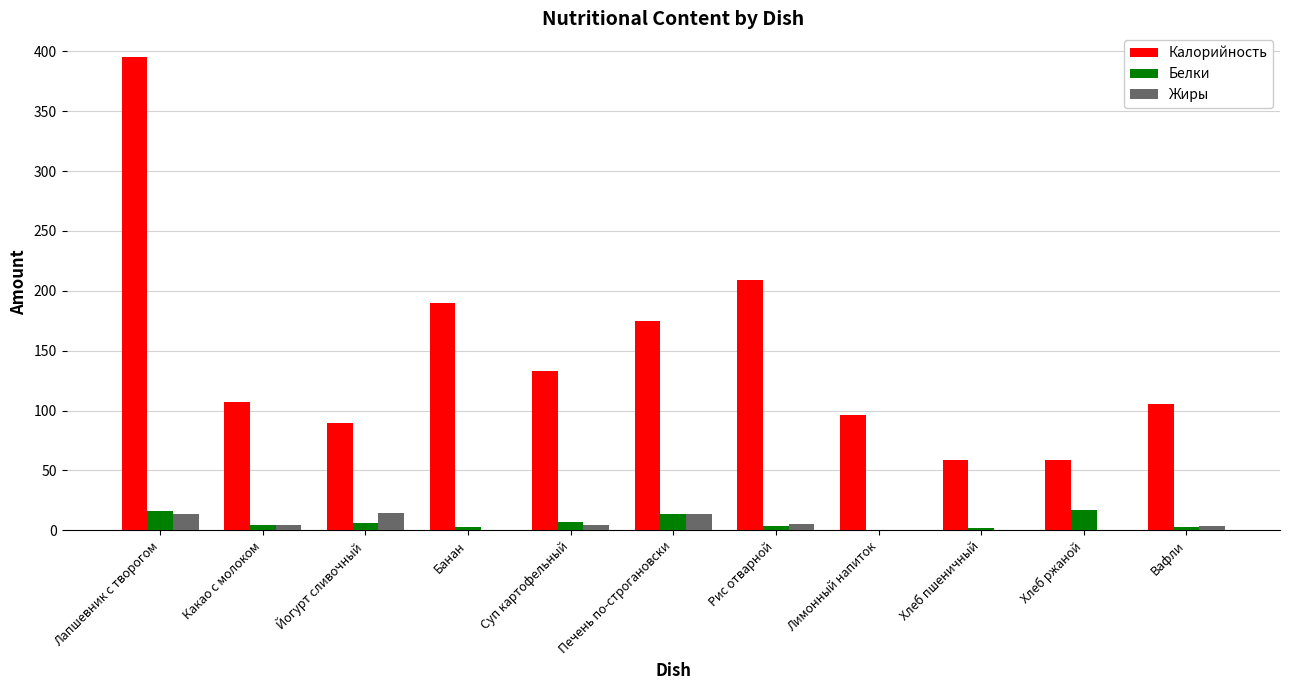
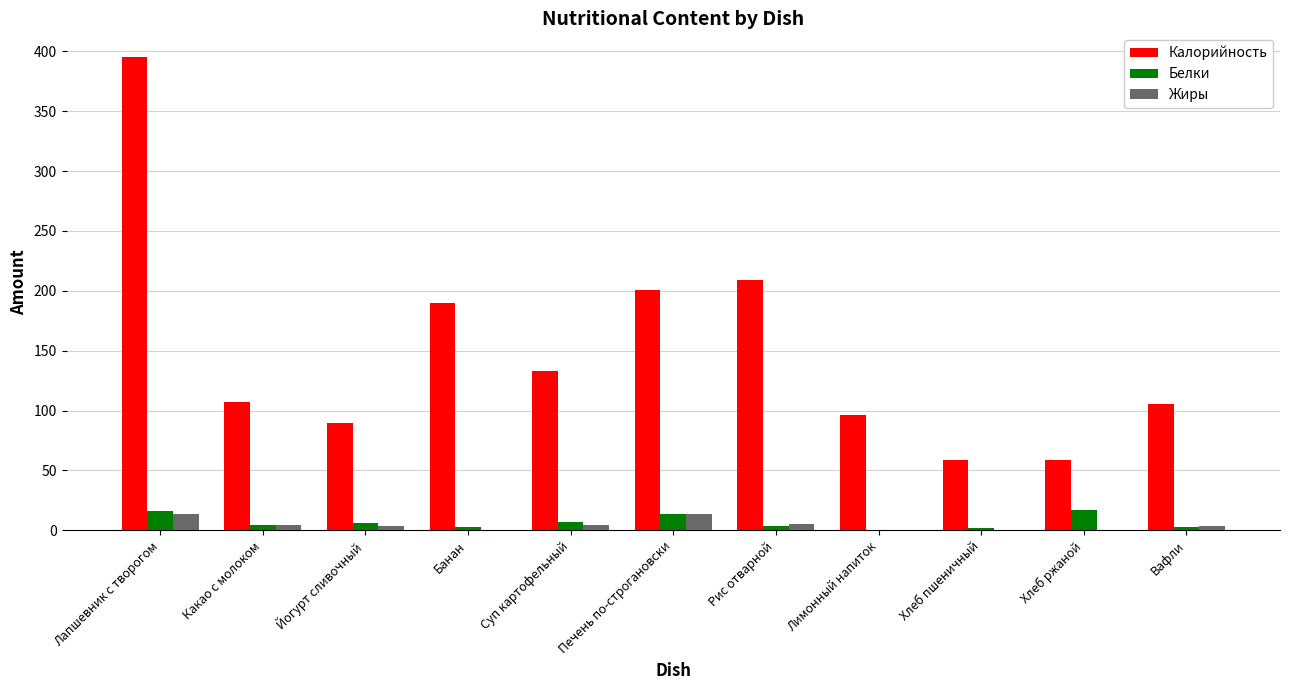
Жиры, Йогурт сливочный: 14 -> 4
Калорийность, Печень по-строгановски: 175 -> 201
